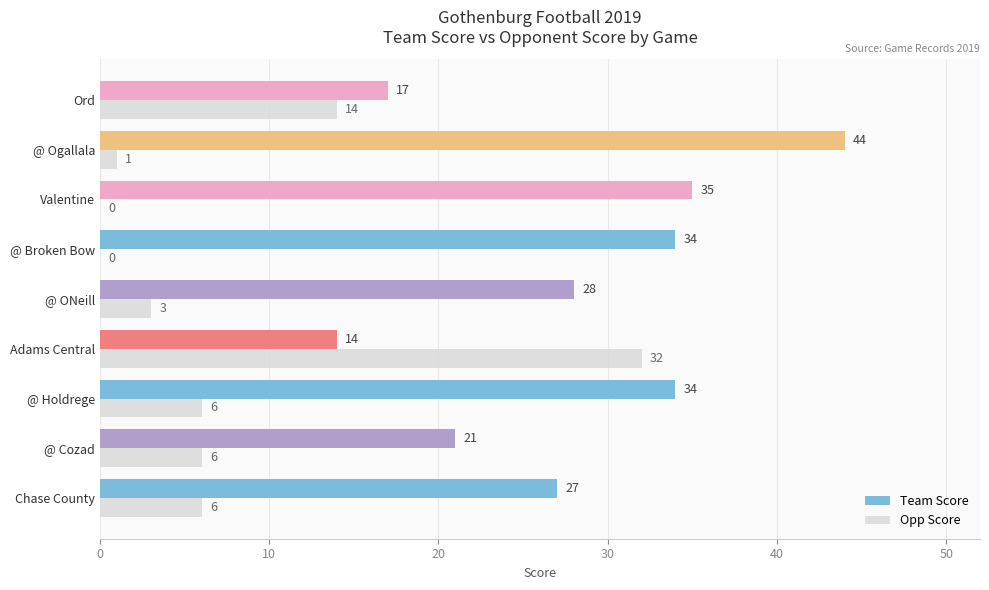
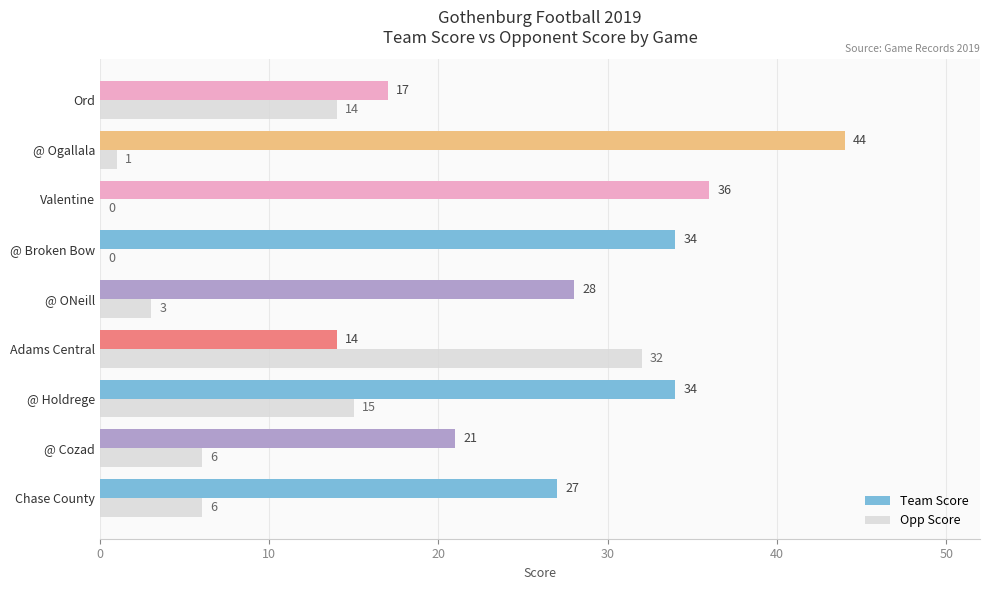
Team Score, Valentine: 35 -> 36
Opp Score, @ Holdrege: 6 -> 15
